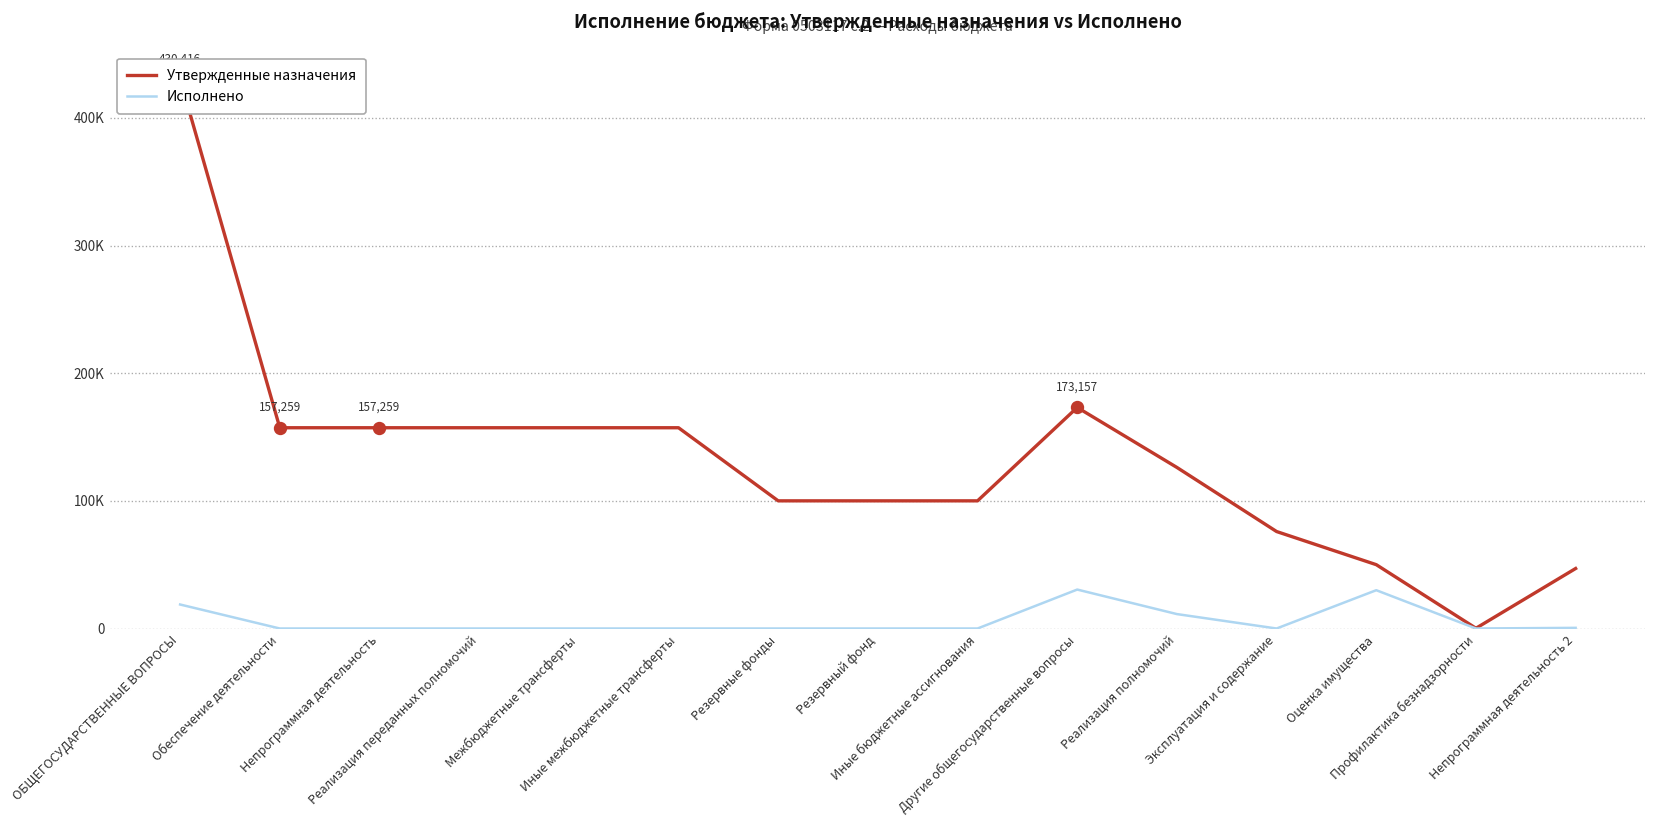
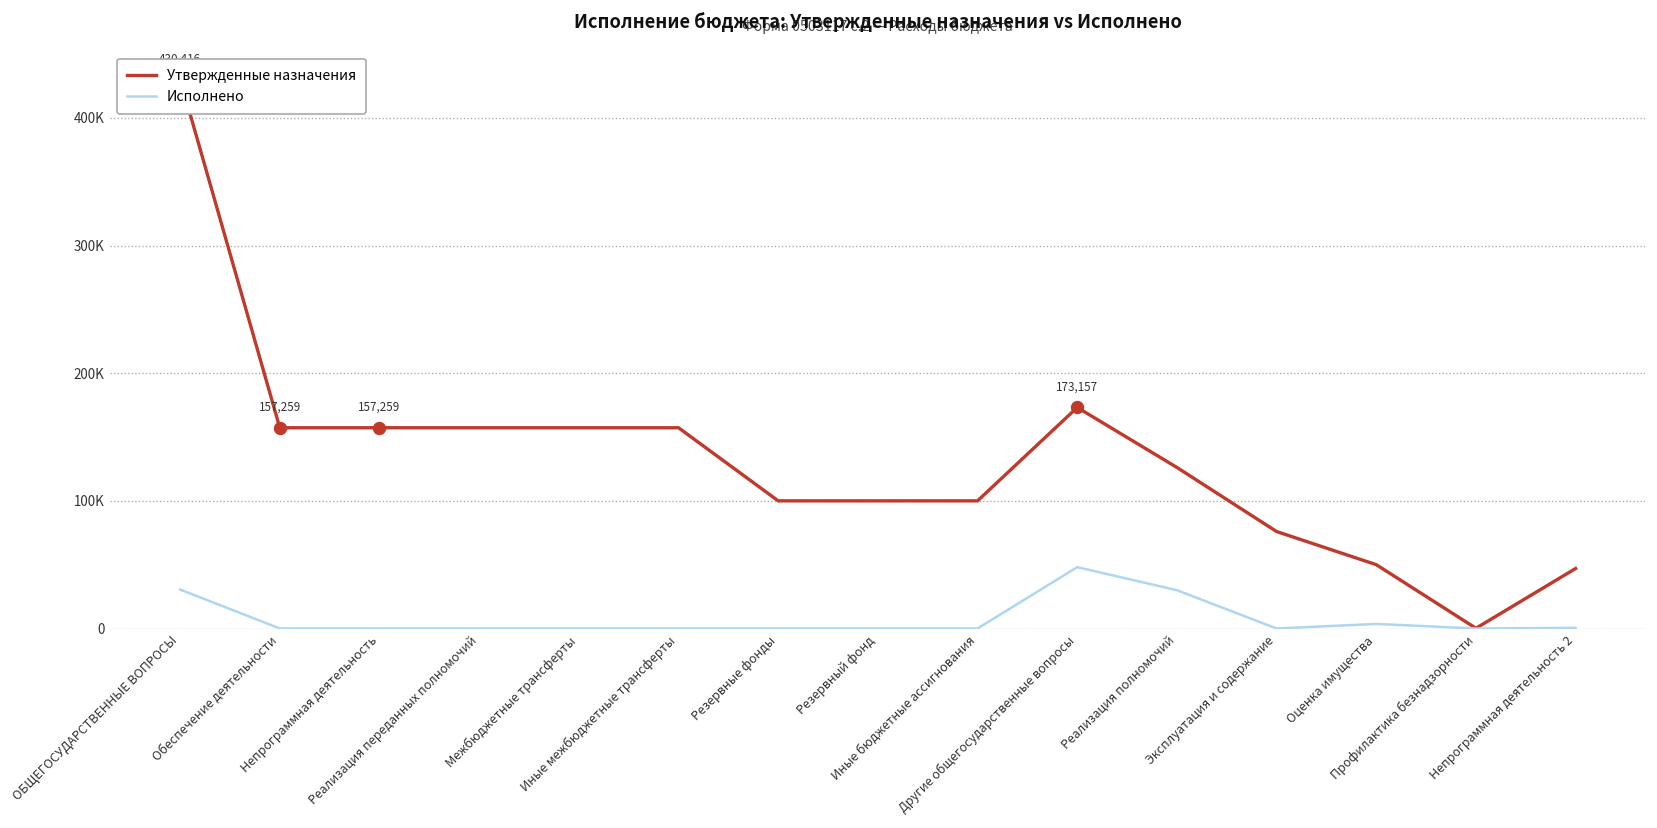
Исполнено, ОБЩЕГОСУДАРСТВЕННЫЕ ВОПРОСЫ: 19000 -> 31000
Исполнено, Другие общегосударственные вопросы: 31000 -> 48000
Исполнено, Реализация полномочий: 11000 -> 30000
Исполнено, Оценка имущества: 30000 -> 4000
